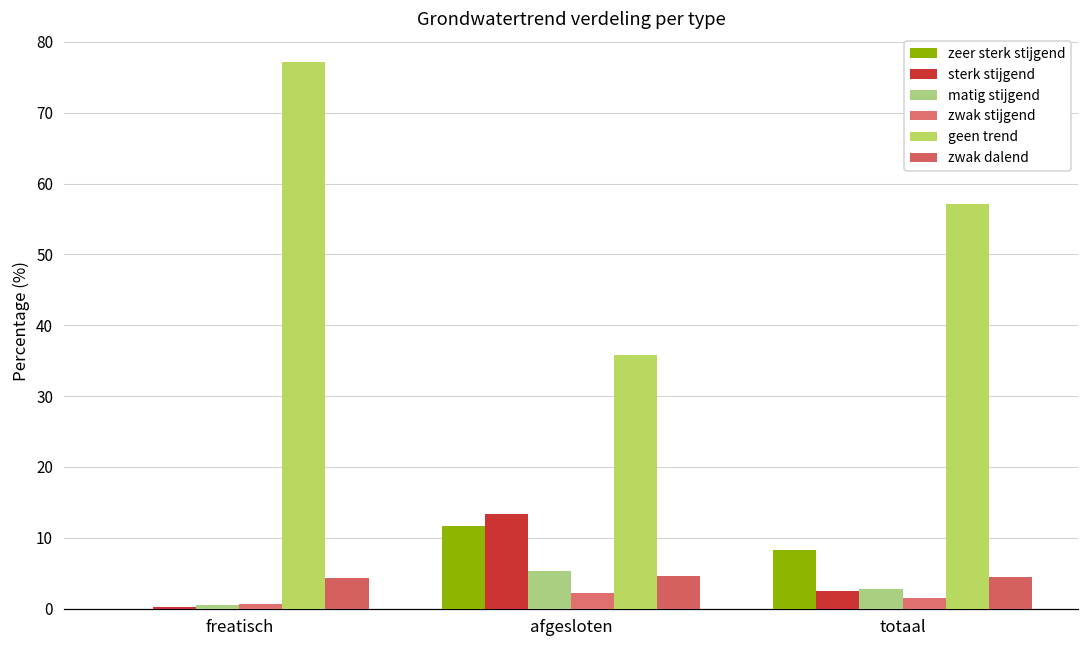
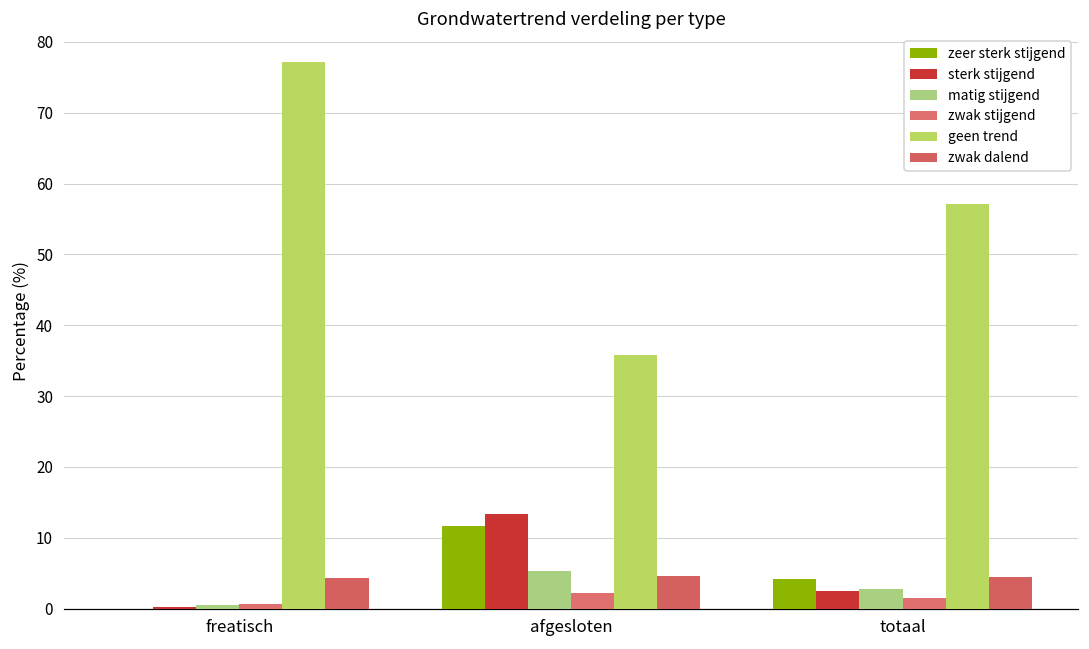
zeer sterk stijgend, totaal: 8 -> 4
